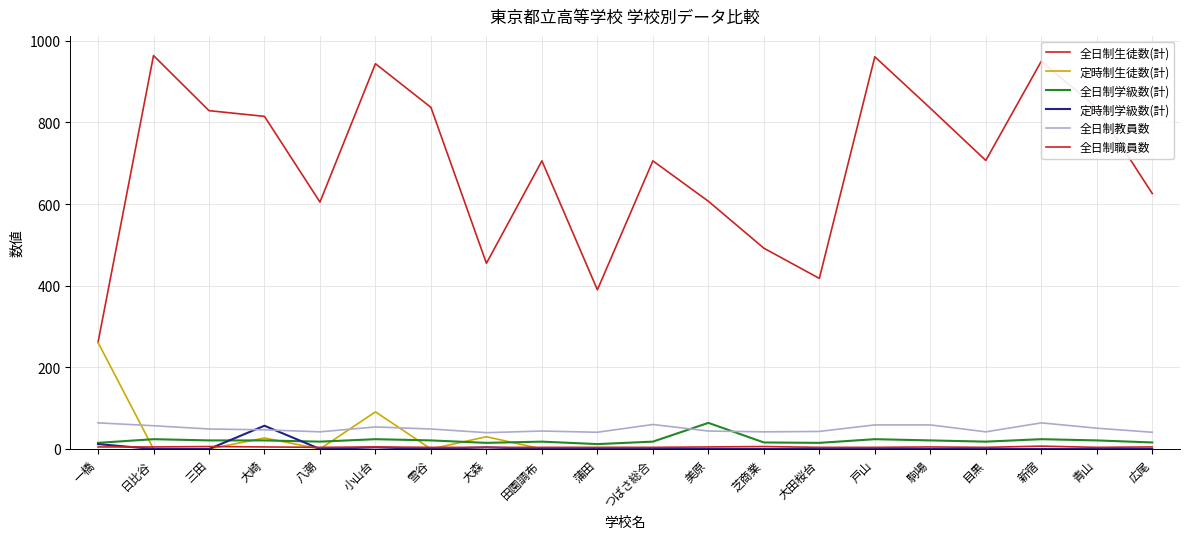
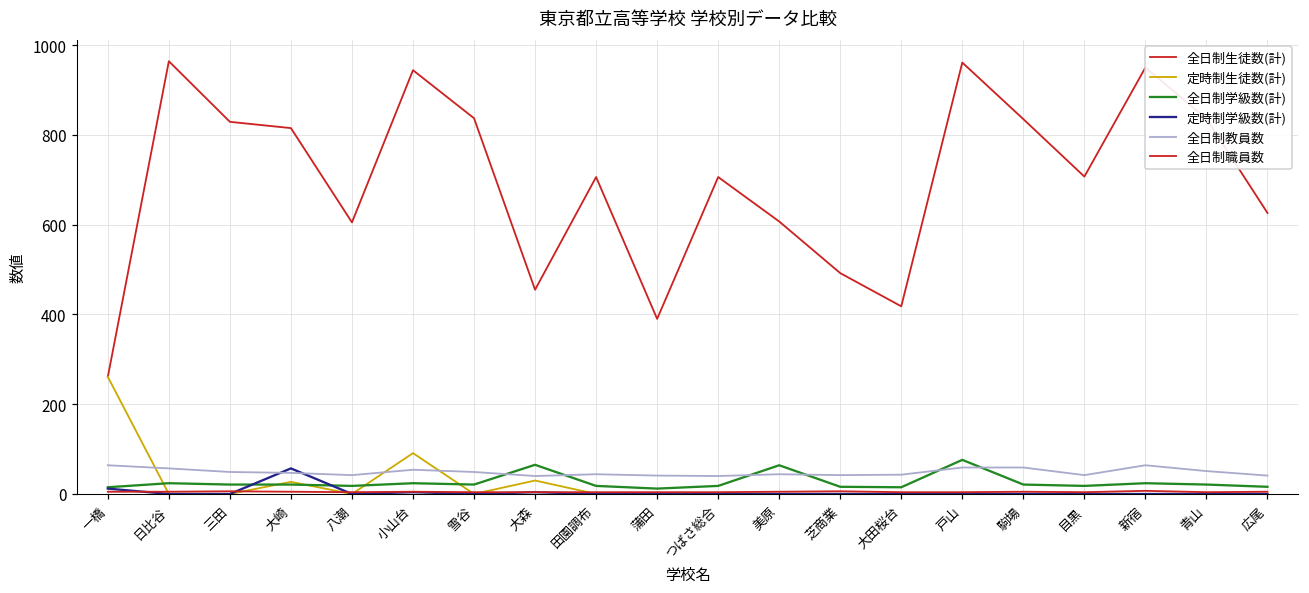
全日制学級数(計), 大森: 20 -> 70
全日制教員数, つばさ総合: 60 -> 40
全日制学級数(計), 戸山: 20 -> 80
